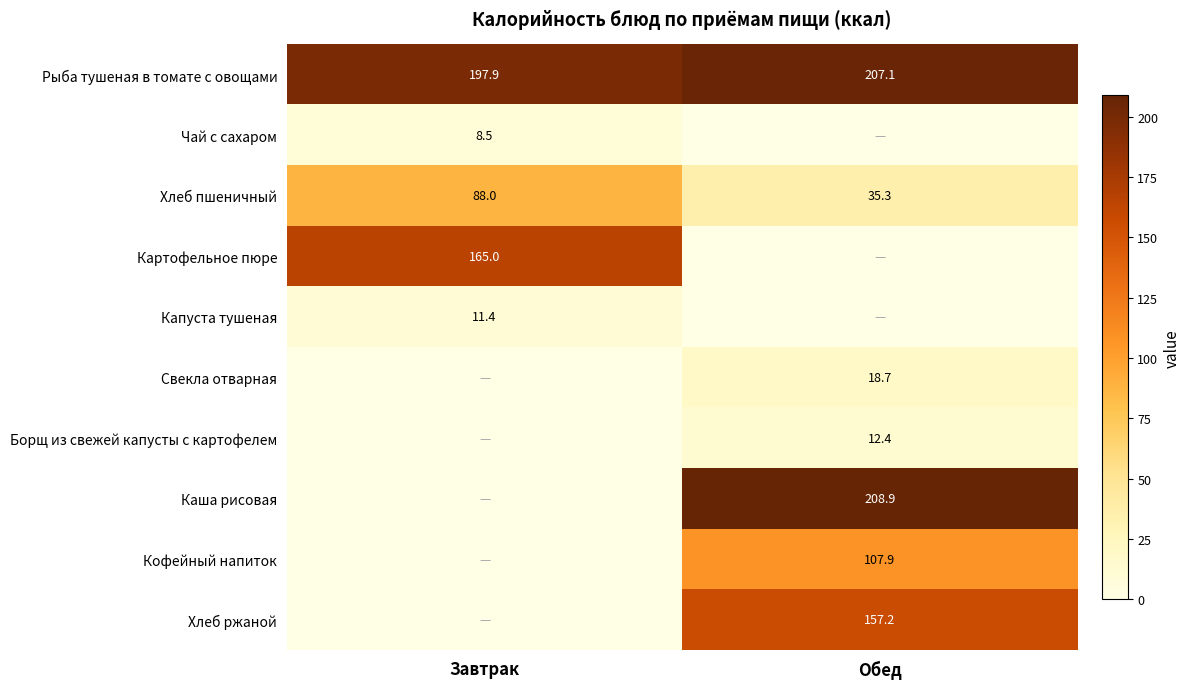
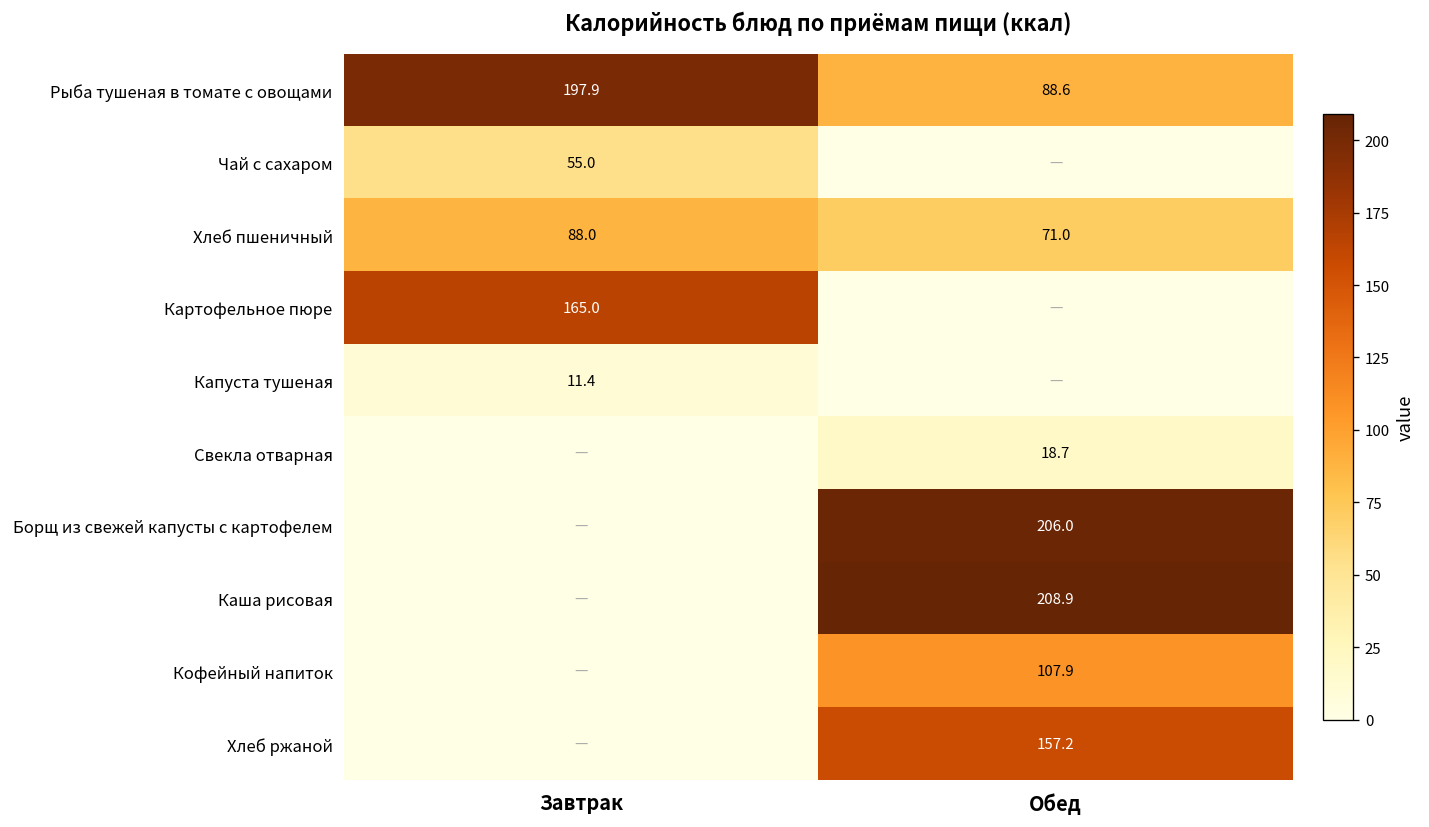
Рыба тушеная в томате с овощами, Обед: 207.1 -> 88.6
Чай с сахаром, Завтрак: 8.5 -> 55.0
Хлеб пшеничный, Обед: 35.3 -> 71.0
Борщ из свежей капусты с картофелем, Обед: 12.4 -> 206.0
